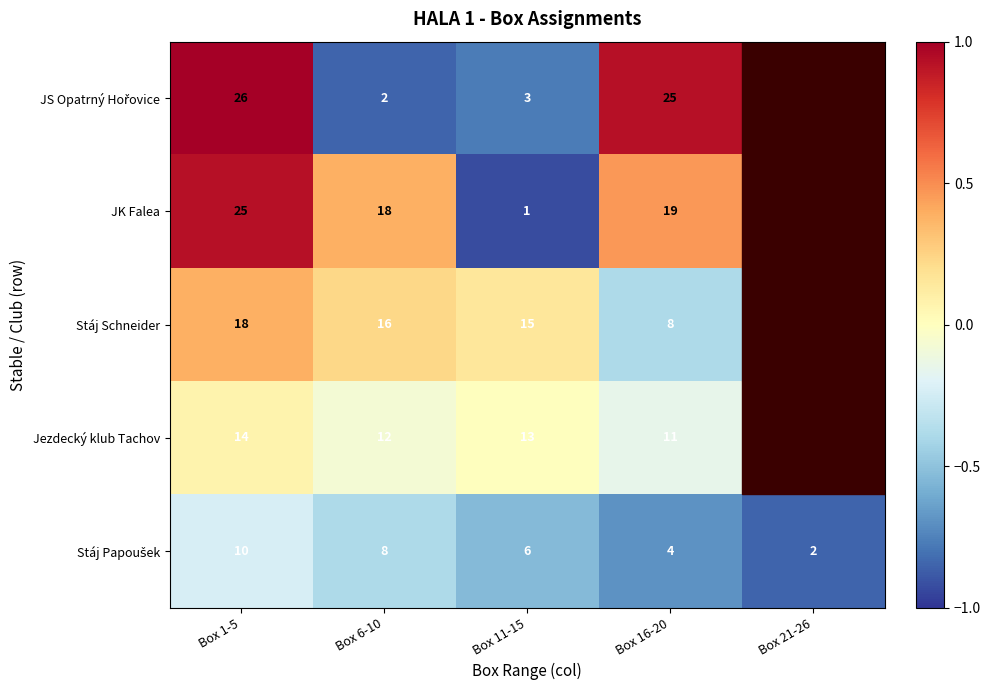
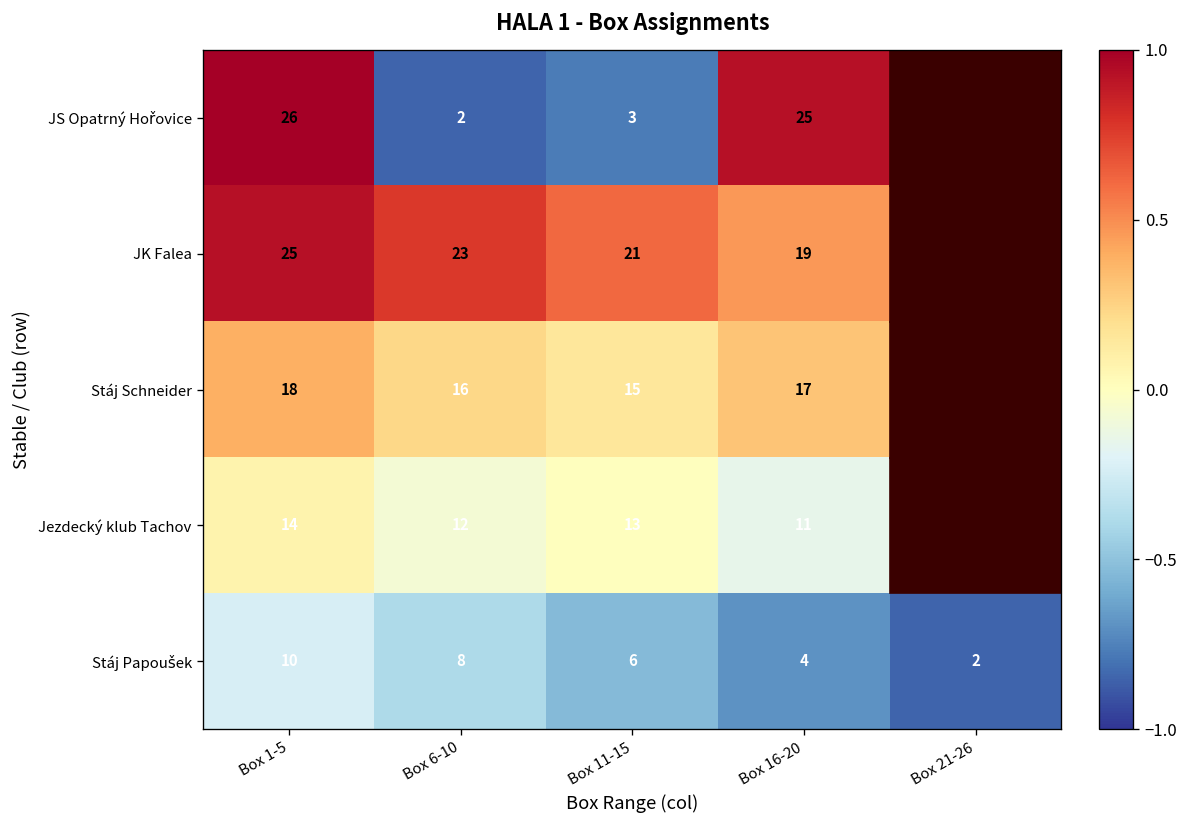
JK Falea, Box 6-10: 18 -> 23
JK Falea, Box 11-15: 1 -> 21
Stáj Schneider, Box 16-20: 8 -> 17
